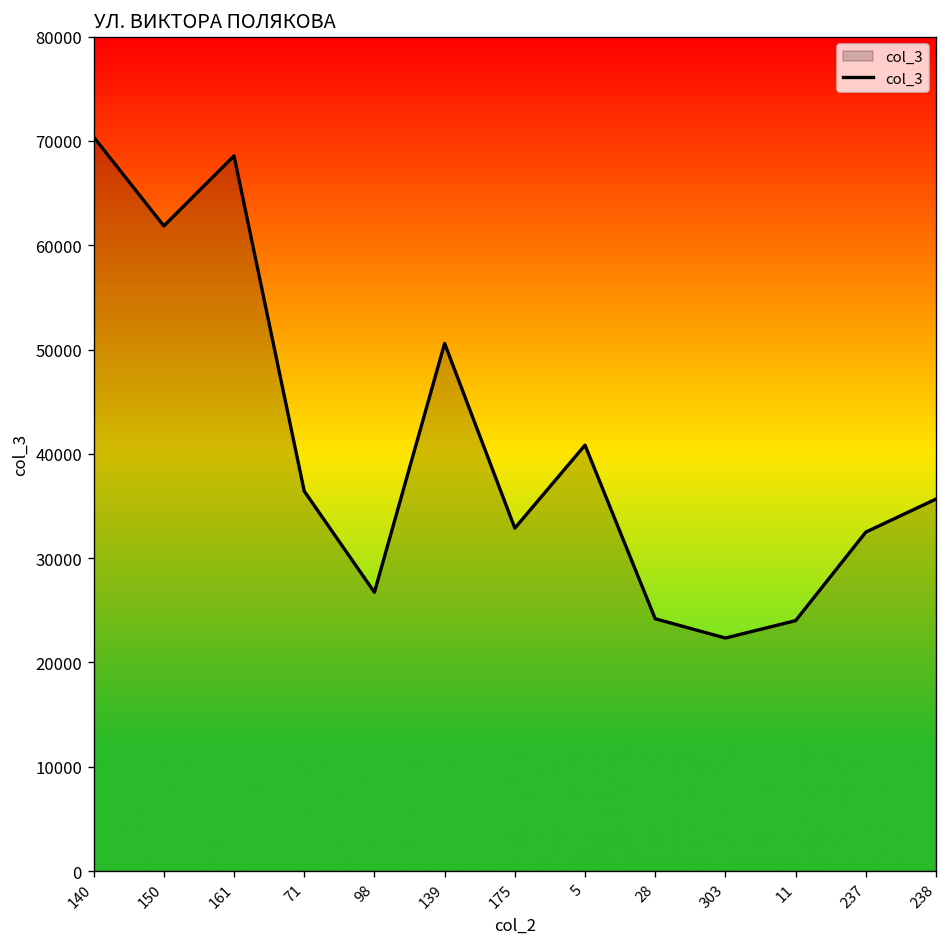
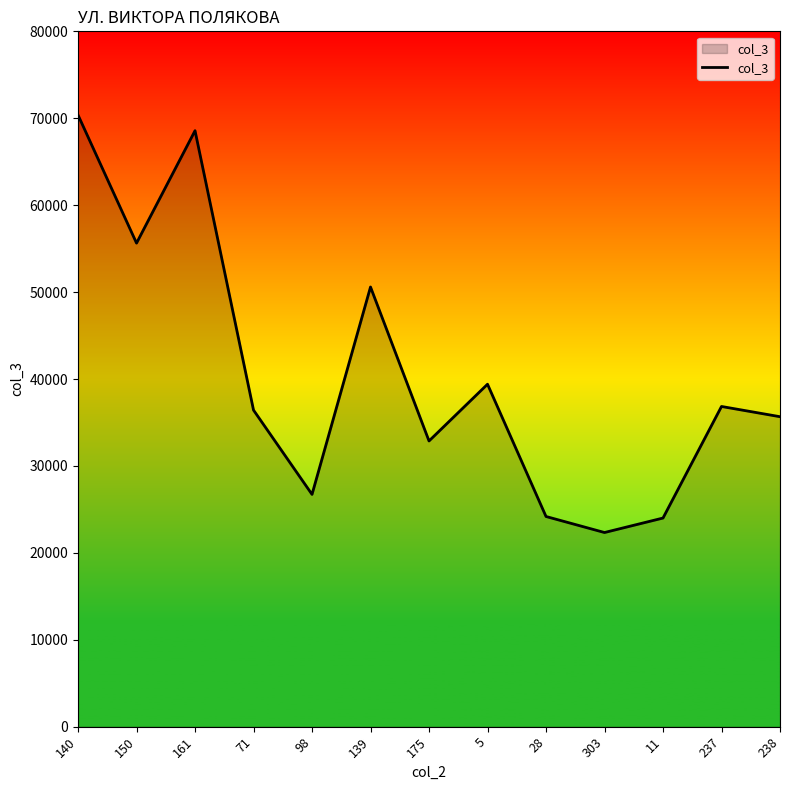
150: 62000 -> 56000
5: 41000 -> 39000
237: 32000 -> 37000
